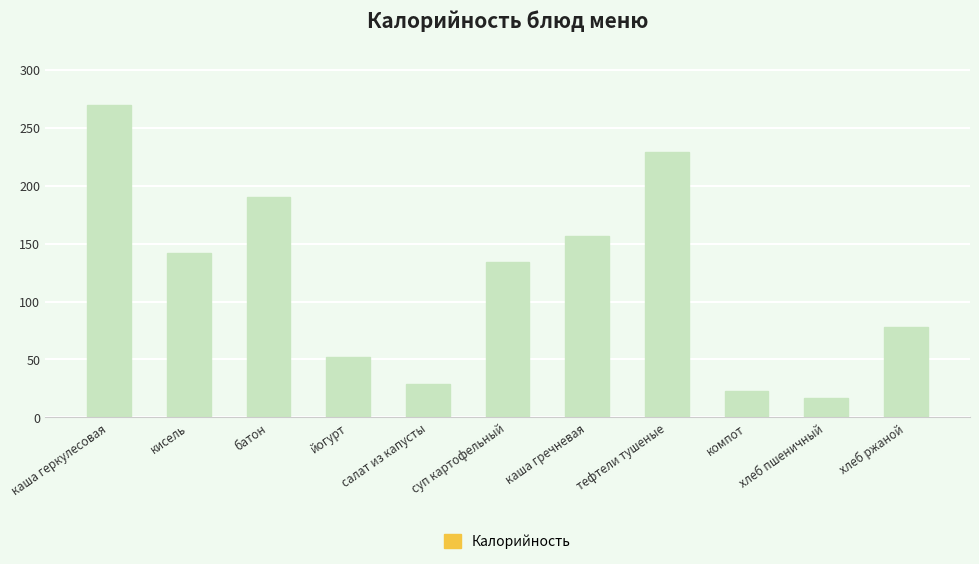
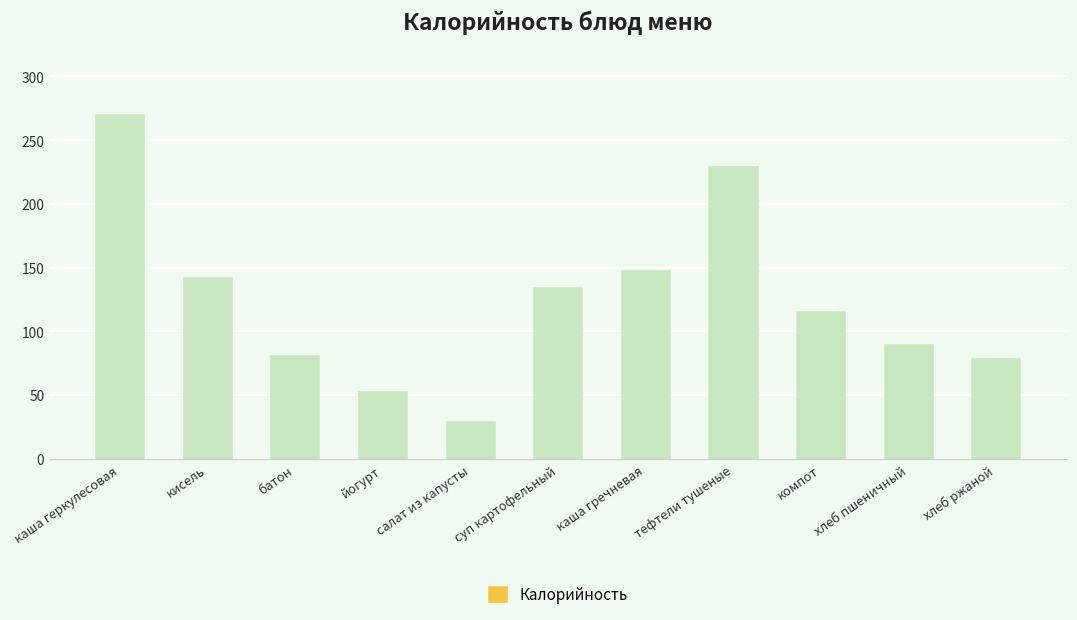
батон: 190 -> 81
каша гречневая: 157 -> 147
компот: 23 -> 115
хлеб пшеничный: 17 -> 89
